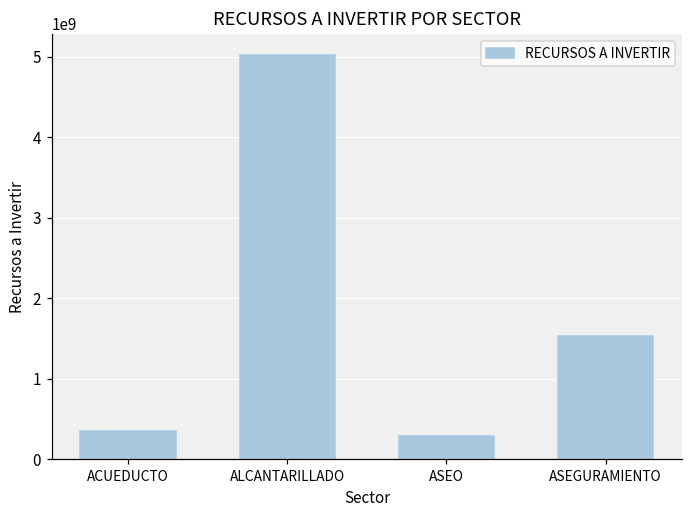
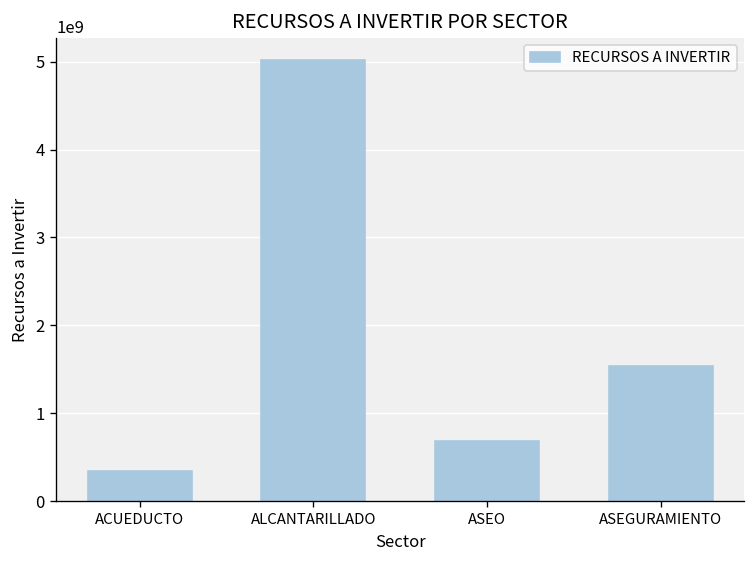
ASEO: 300000000 -> 700000000
